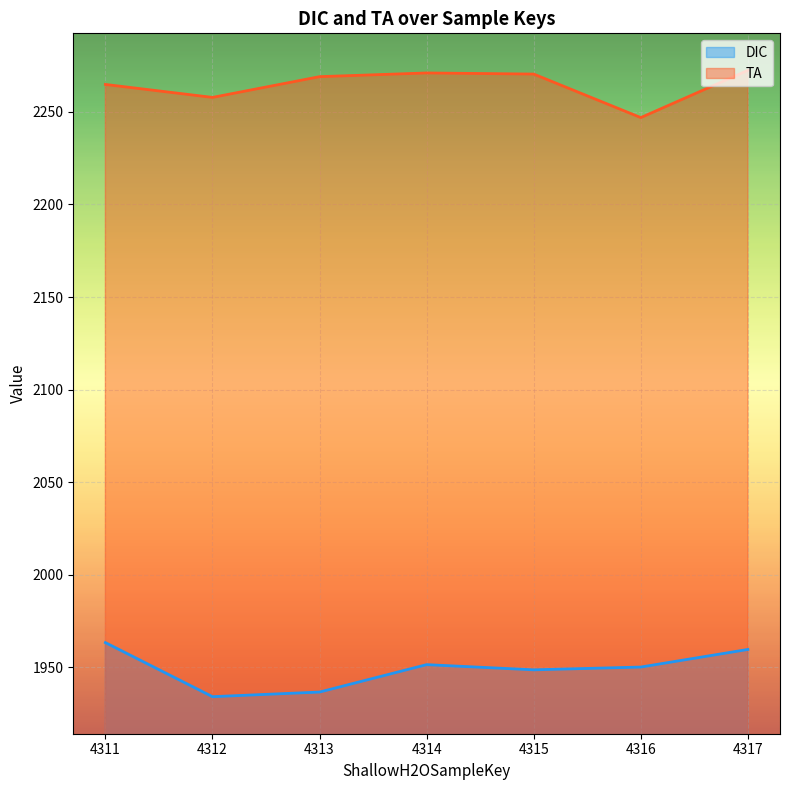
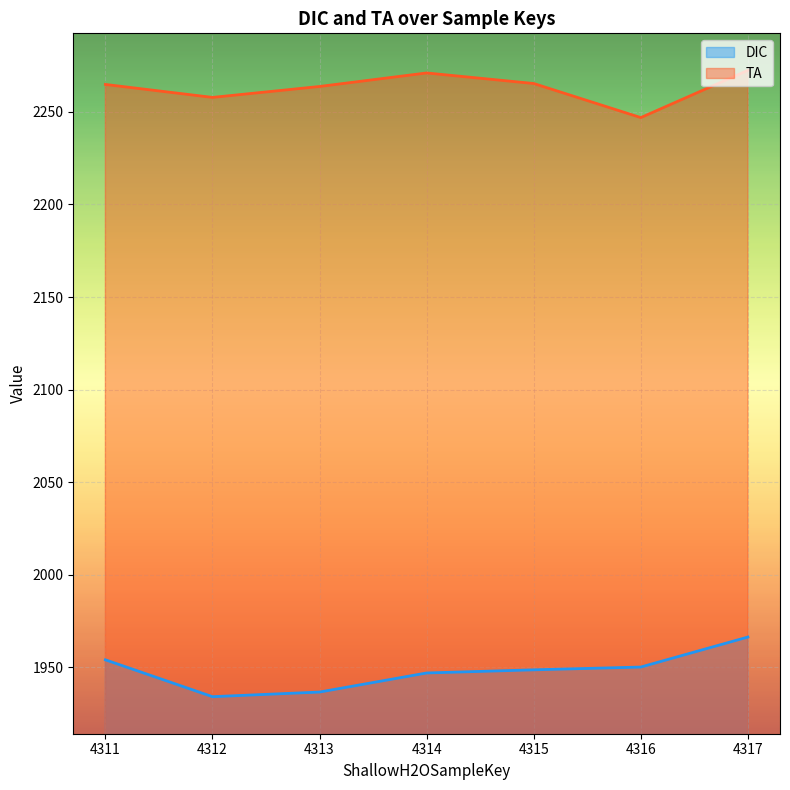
DIC, 4311: 1963 -> 1954
TA, 4313: 2269 -> 2264
DIC, 4314: 1952 -> 1947
TA, 4315: 2270 -> 2265
DIC, 4317: 1960 -> 1966
